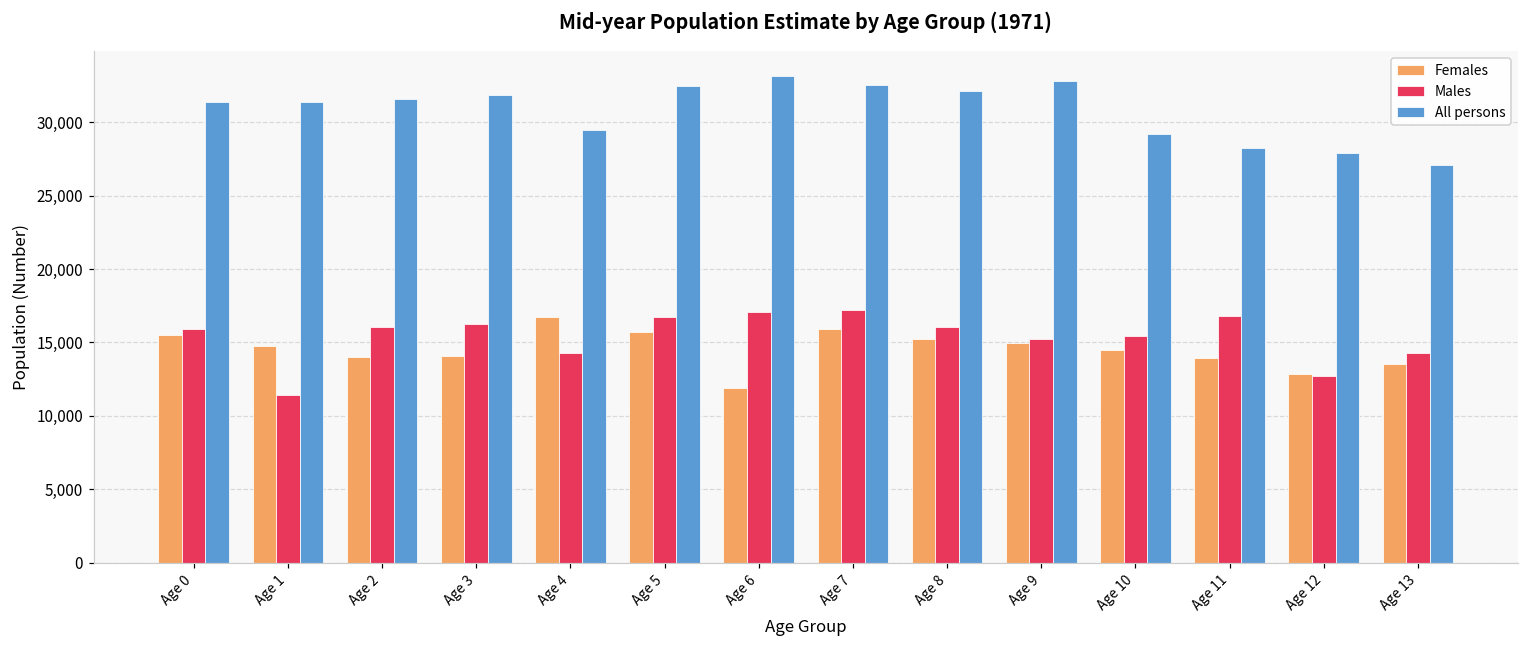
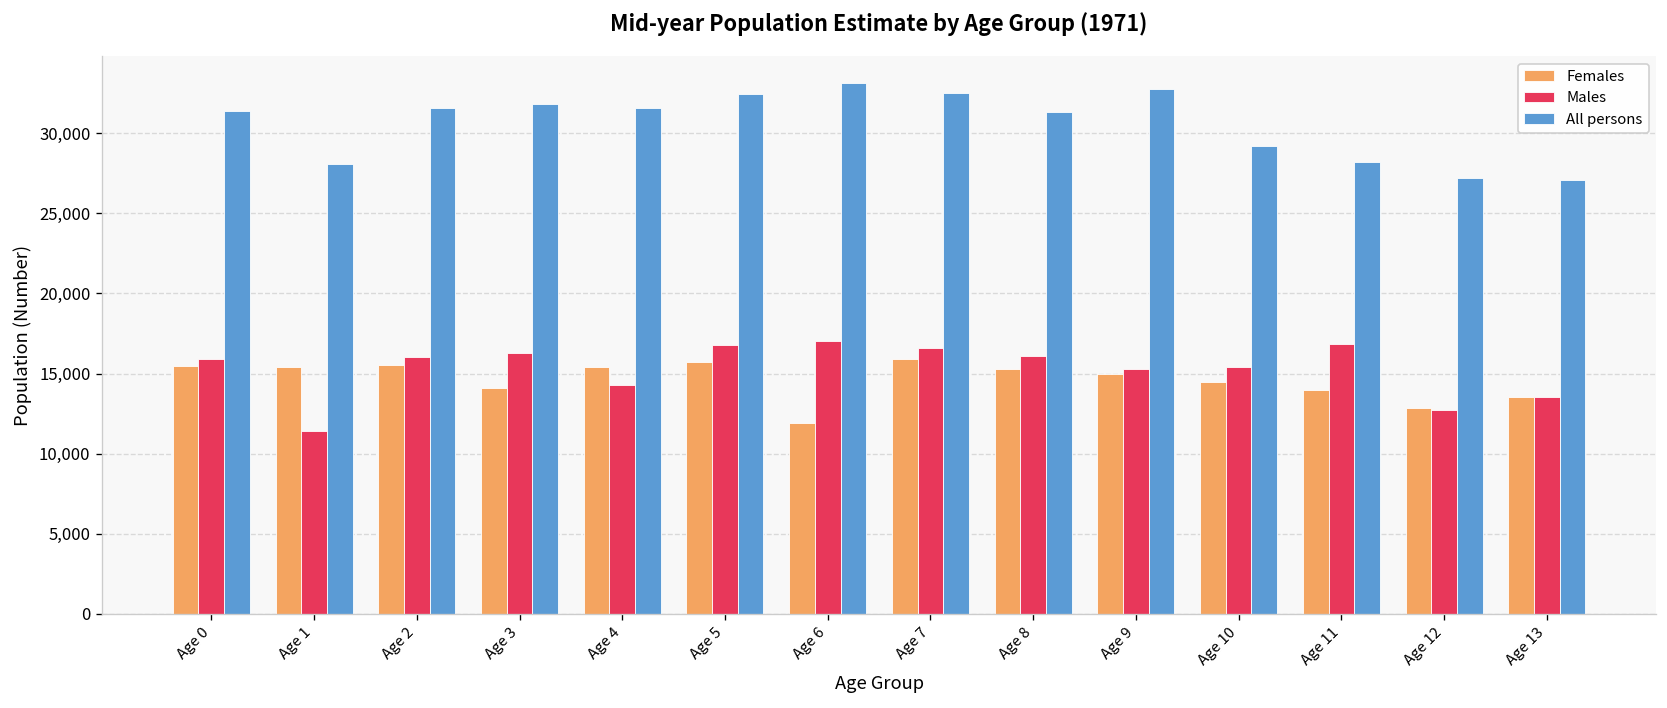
Females, Age 1: 14,800 -> 15,400
All persons, Age 1: 31,400 -> 28,100
Females, Age 2: 14,000 -> 15,500
Females, Age 4: 16,700 -> 15,400
All persons, Age 4: 29,500 -> 31,600
Males, Age 7: 17,200 -> 16,600
All persons, Age 8: 32,100 -> 31,300
All persons, Age 12: 27,900 -> 27,200
Males, Age 13: 14,200 -> 13,600
